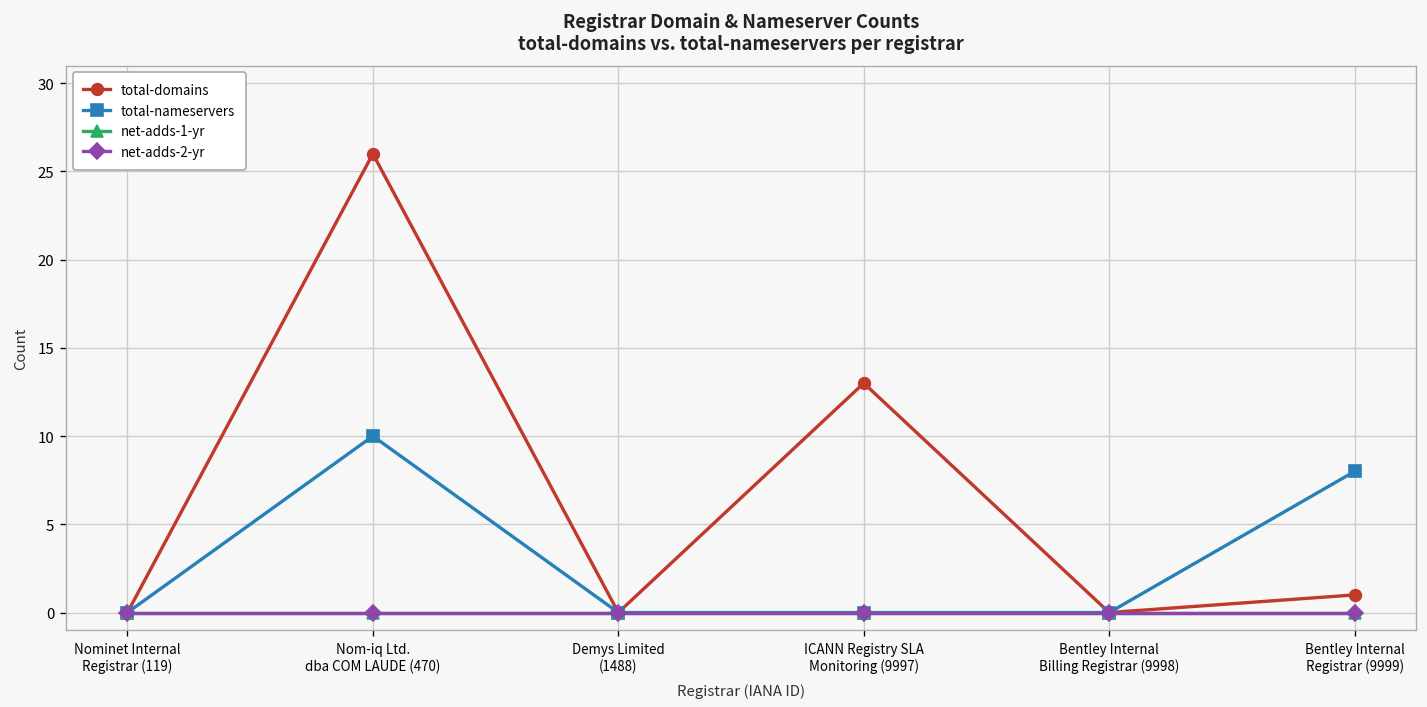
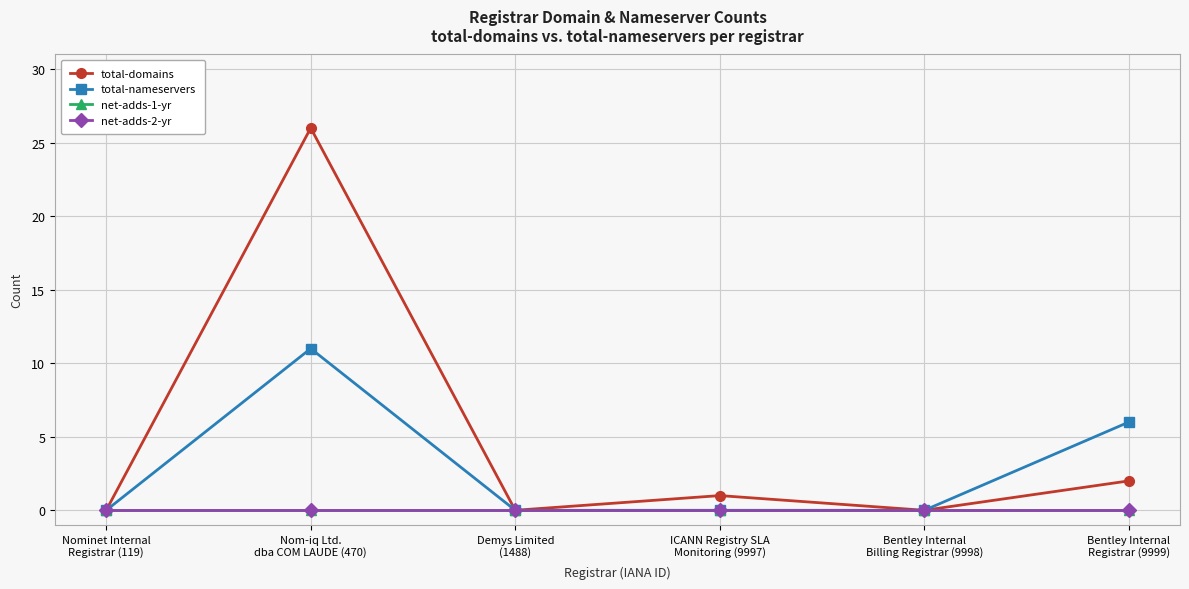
total-nameservers, Nom-iq Ltd. dba COM LAUDE (470): 10 -> 11
total-domains, ICANN Registry SLA Monitoring (9997): 13 -> 1
total-domains, Bentley Internal Registrar (9999): 1 -> 2
total-nameservers, Bentley Internal Registrar (9999): 8 -> 6
